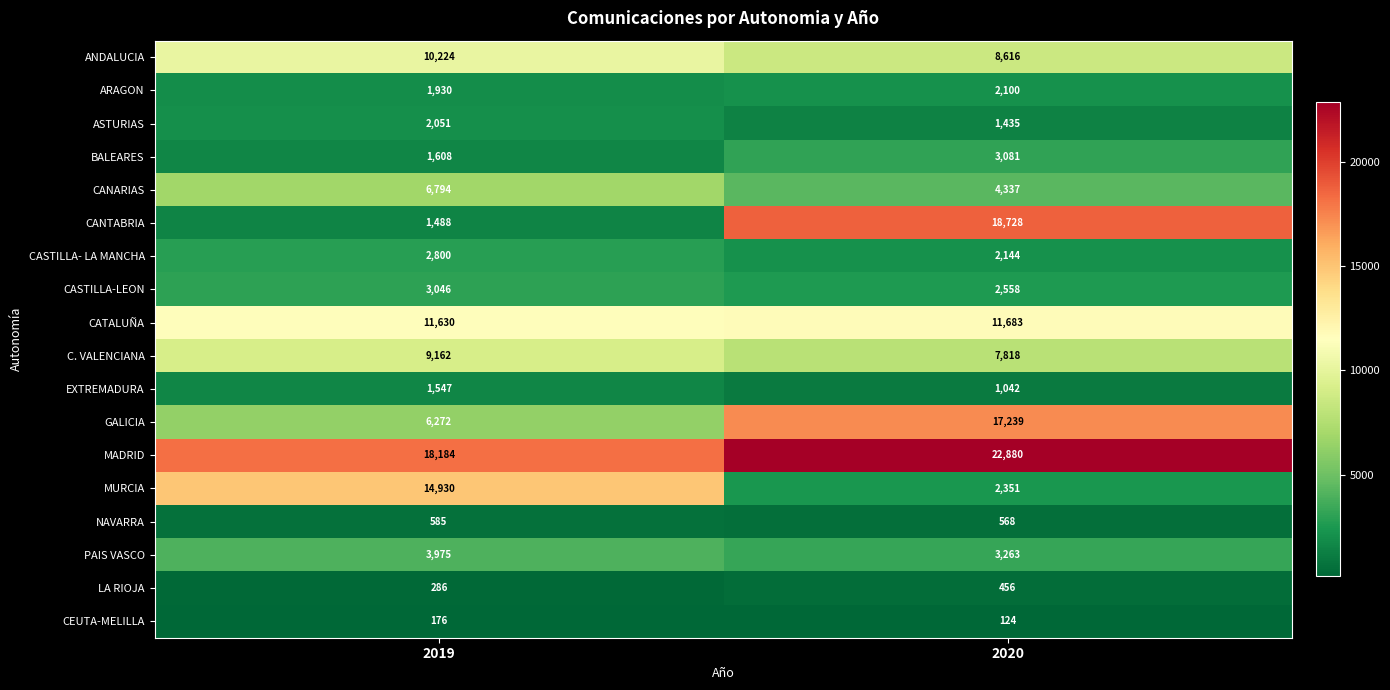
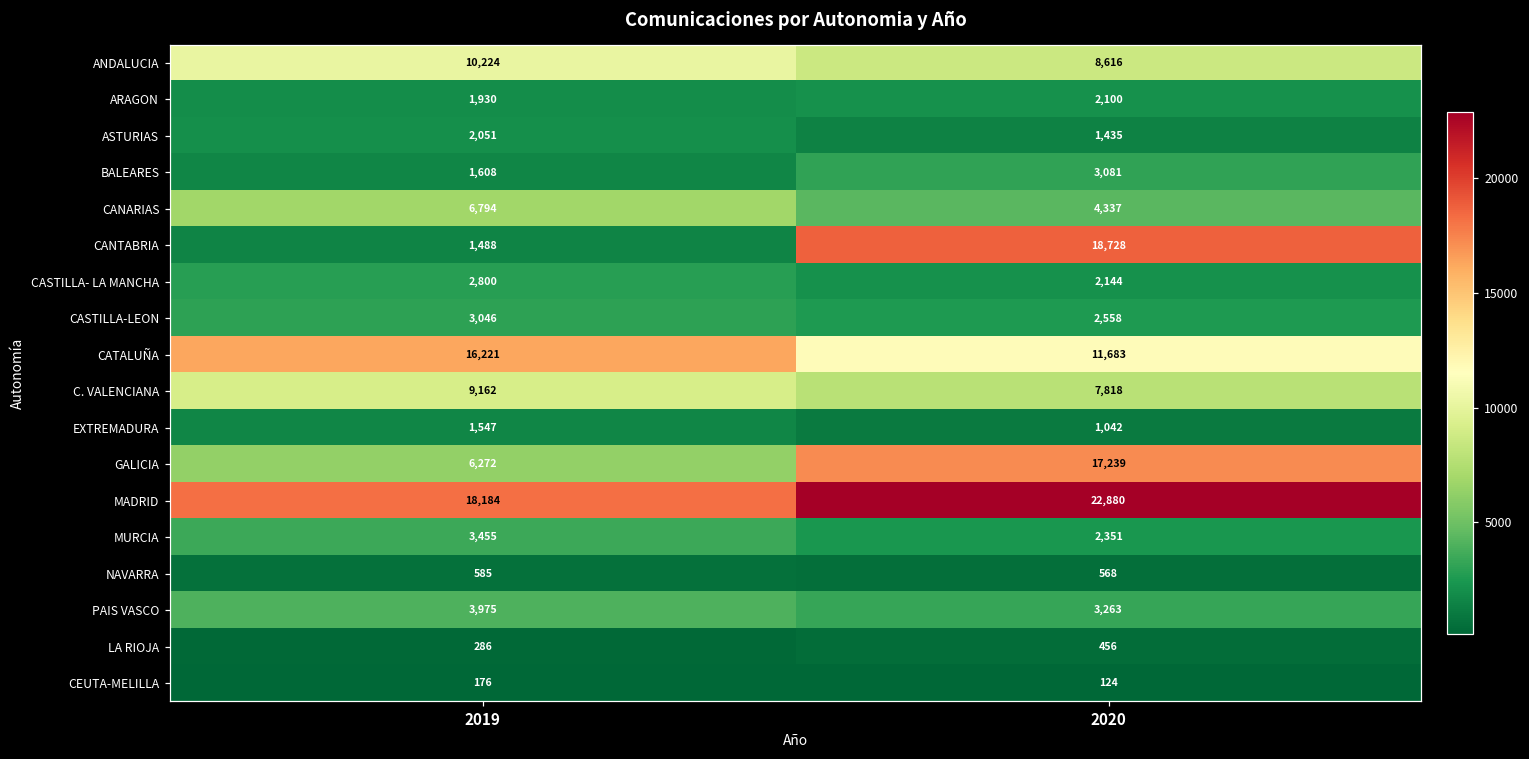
CATALUÑA, 2019: 11,630 -> 16,221
MURCIA, 2019: 14,930 -> 3,455
